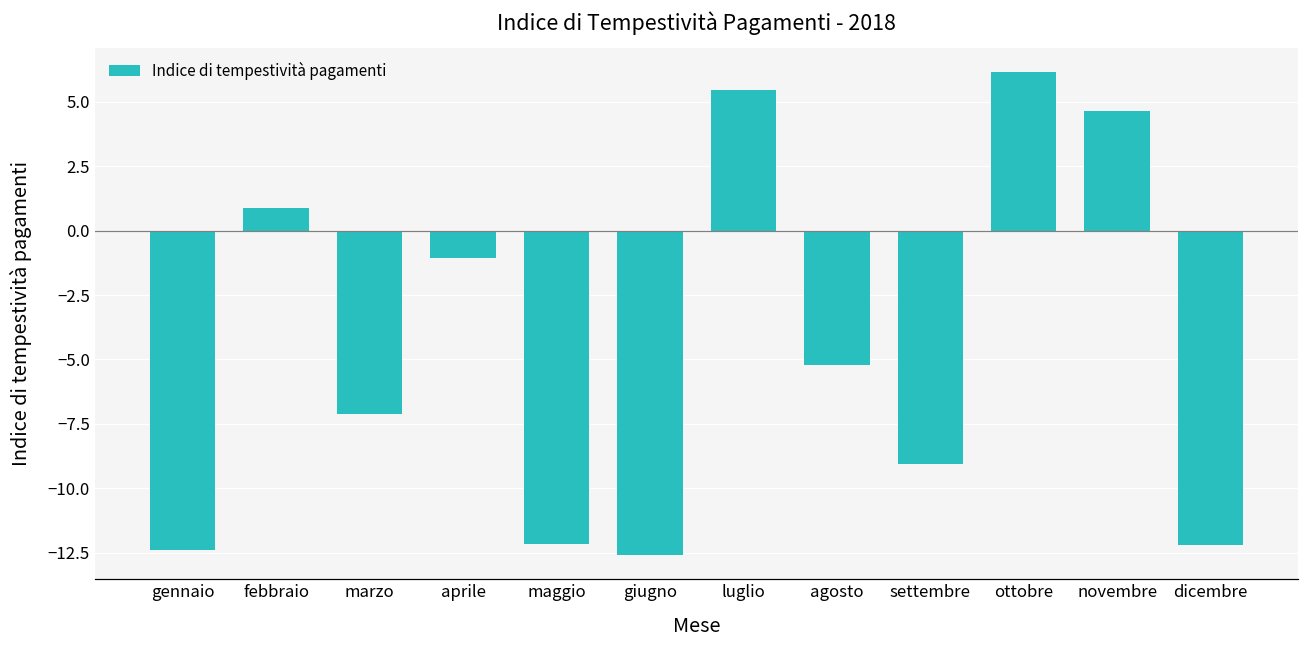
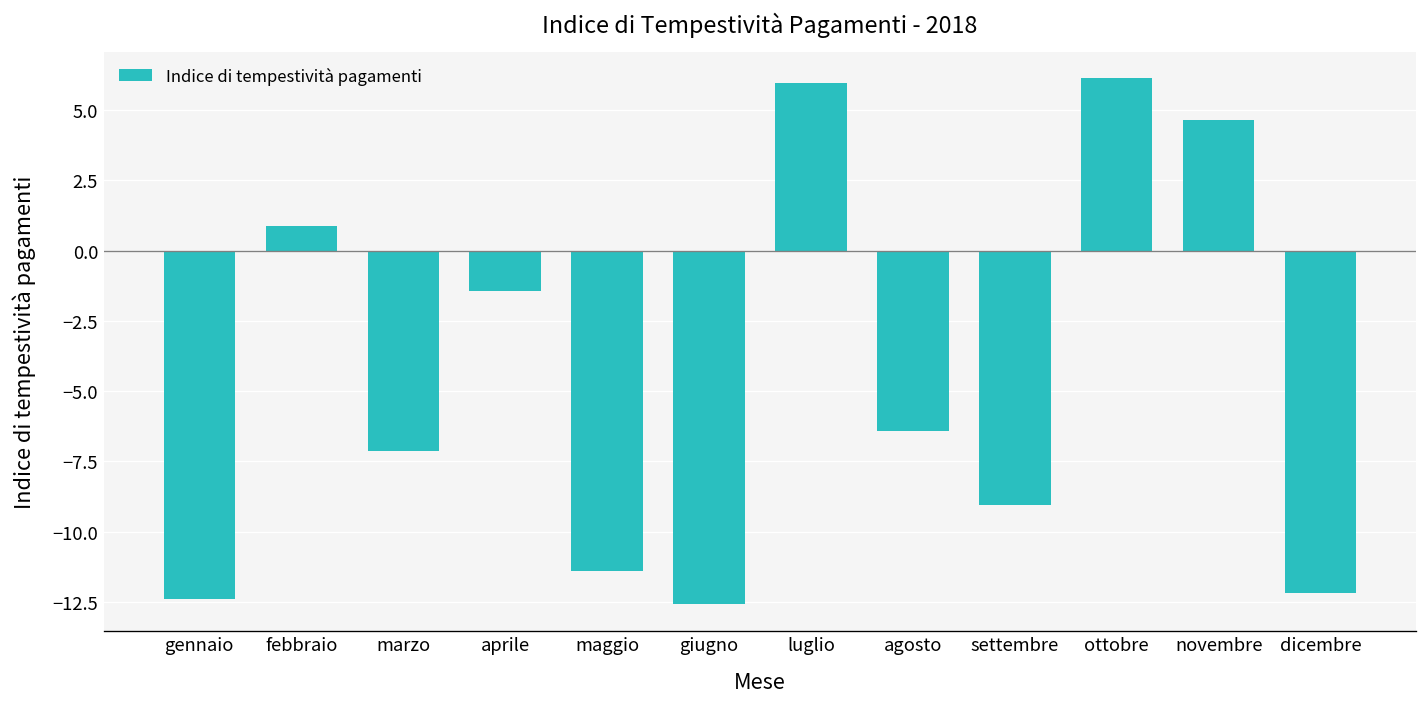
aprile: -1.1 -> -1.4
maggio: -12.2 -> -11.4
luglio: 5.5 -> 5.9
agosto: -5.2 -> -6.4
